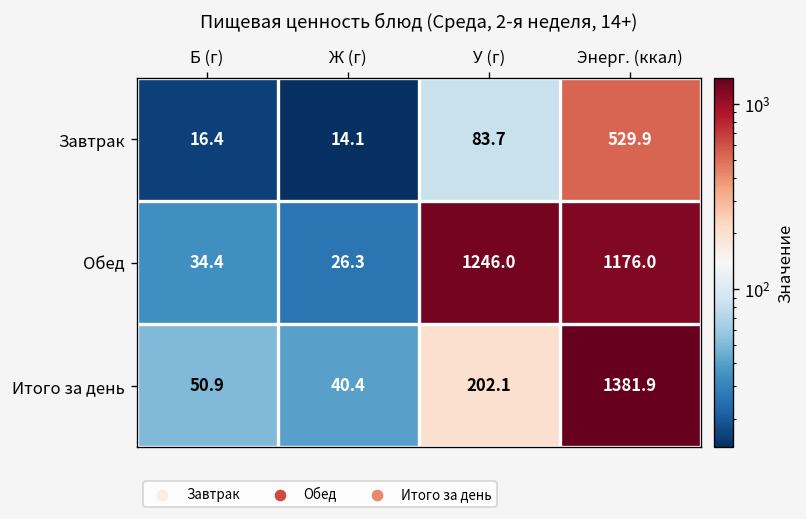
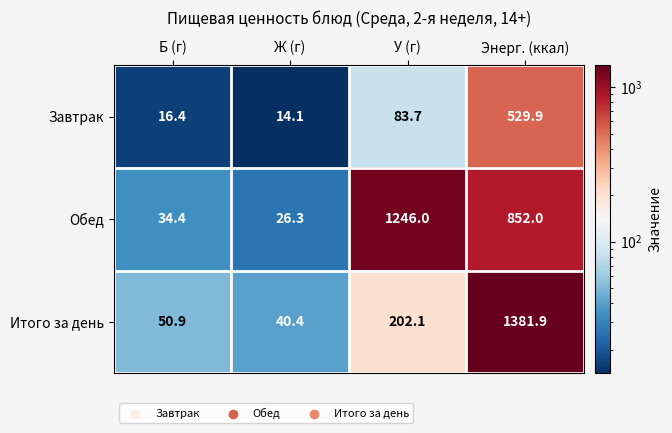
Обед, Энерг. (ккал): 1176.0 -> 852.0
